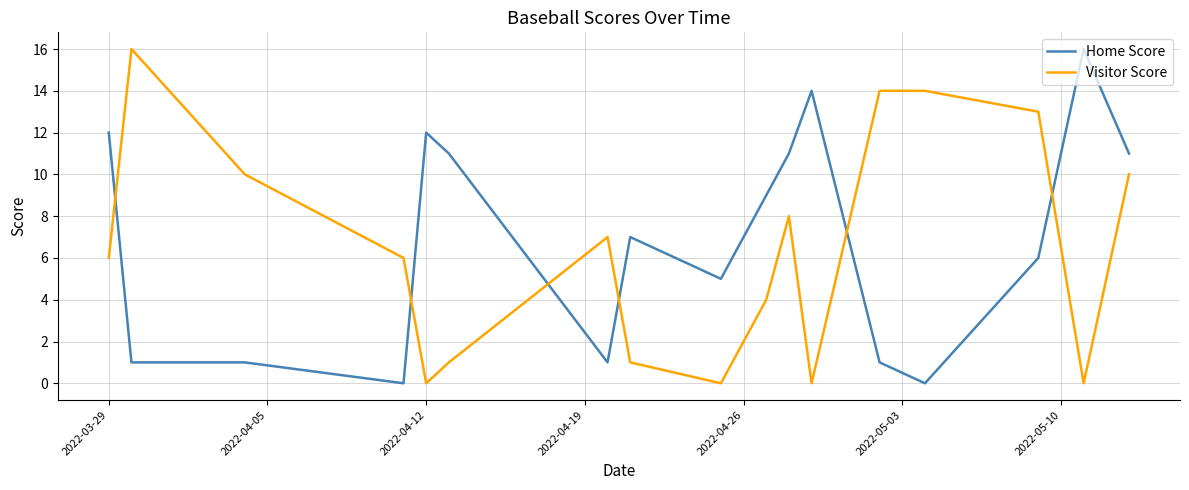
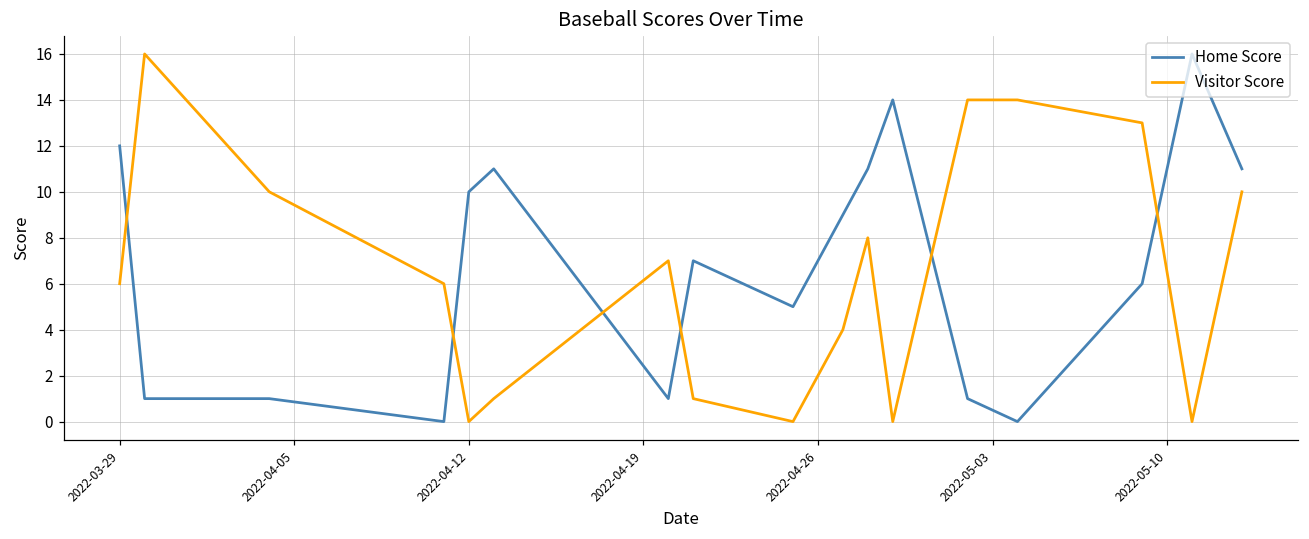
Home Score, 2022-04-12: 12 -> 10
